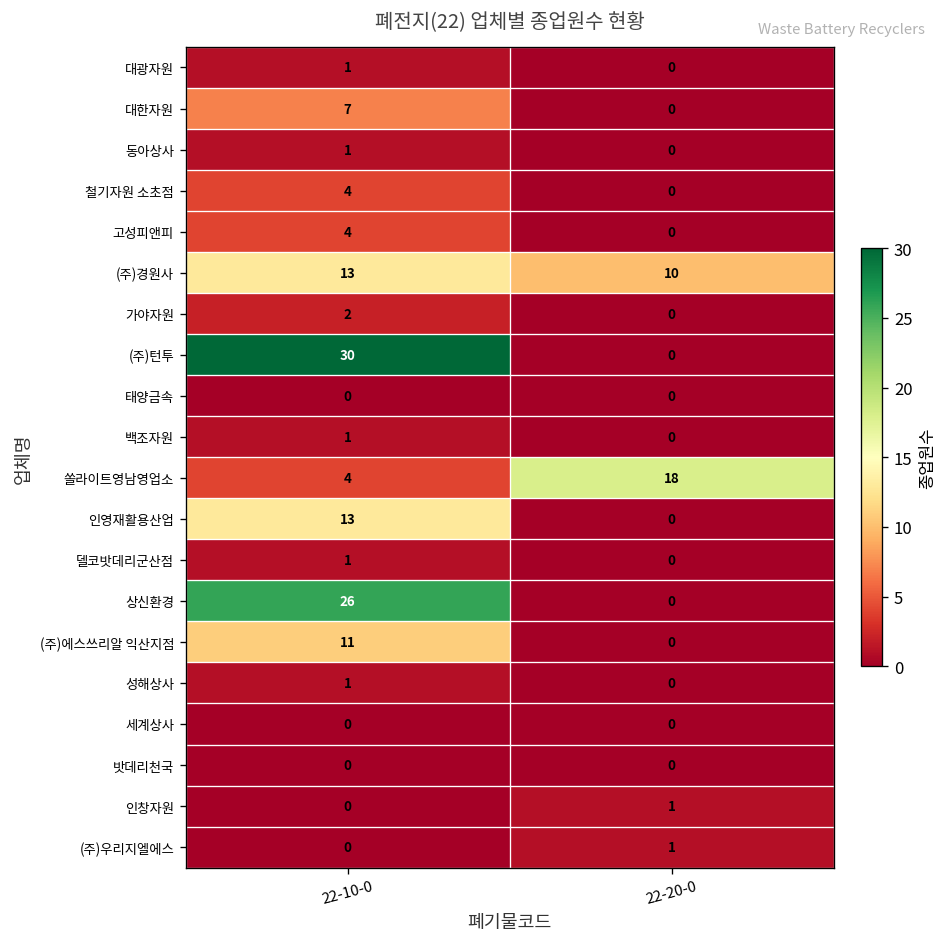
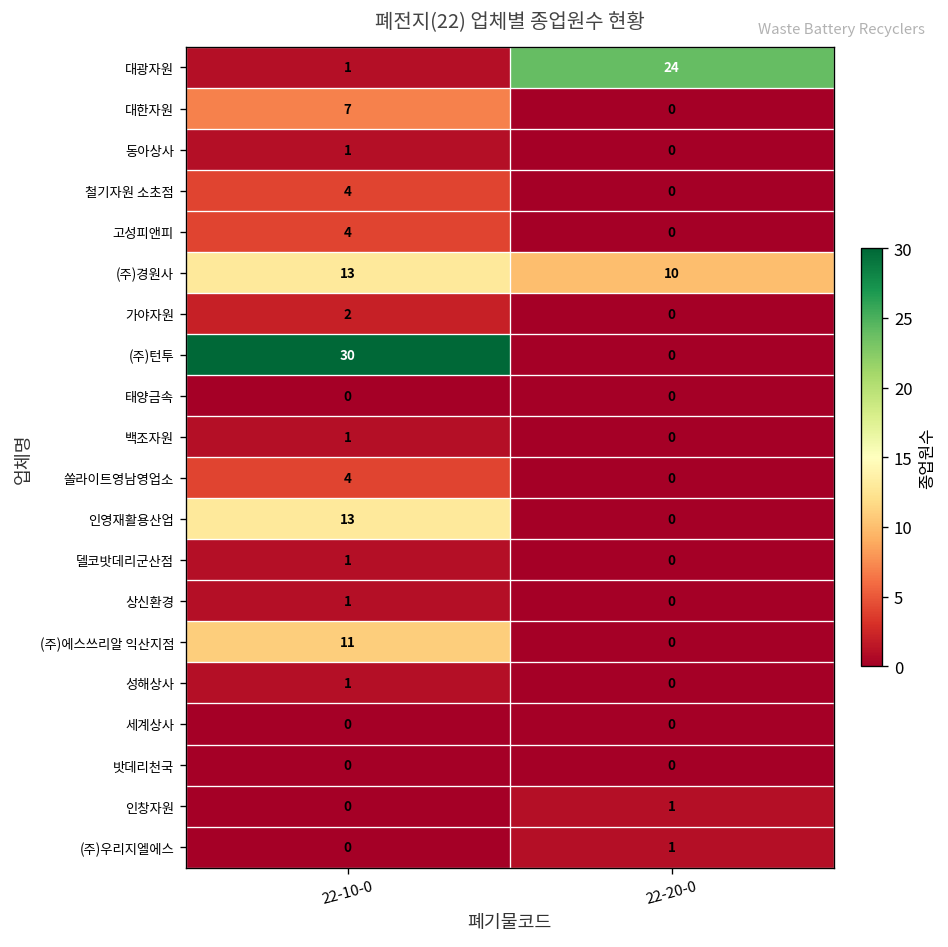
대광자원, 22-20-0: 0 -> 24
쏠라이트영남영업소, 22-20-0: 18 -> 0
상신환경, 22-10-0: 26 -> 1
